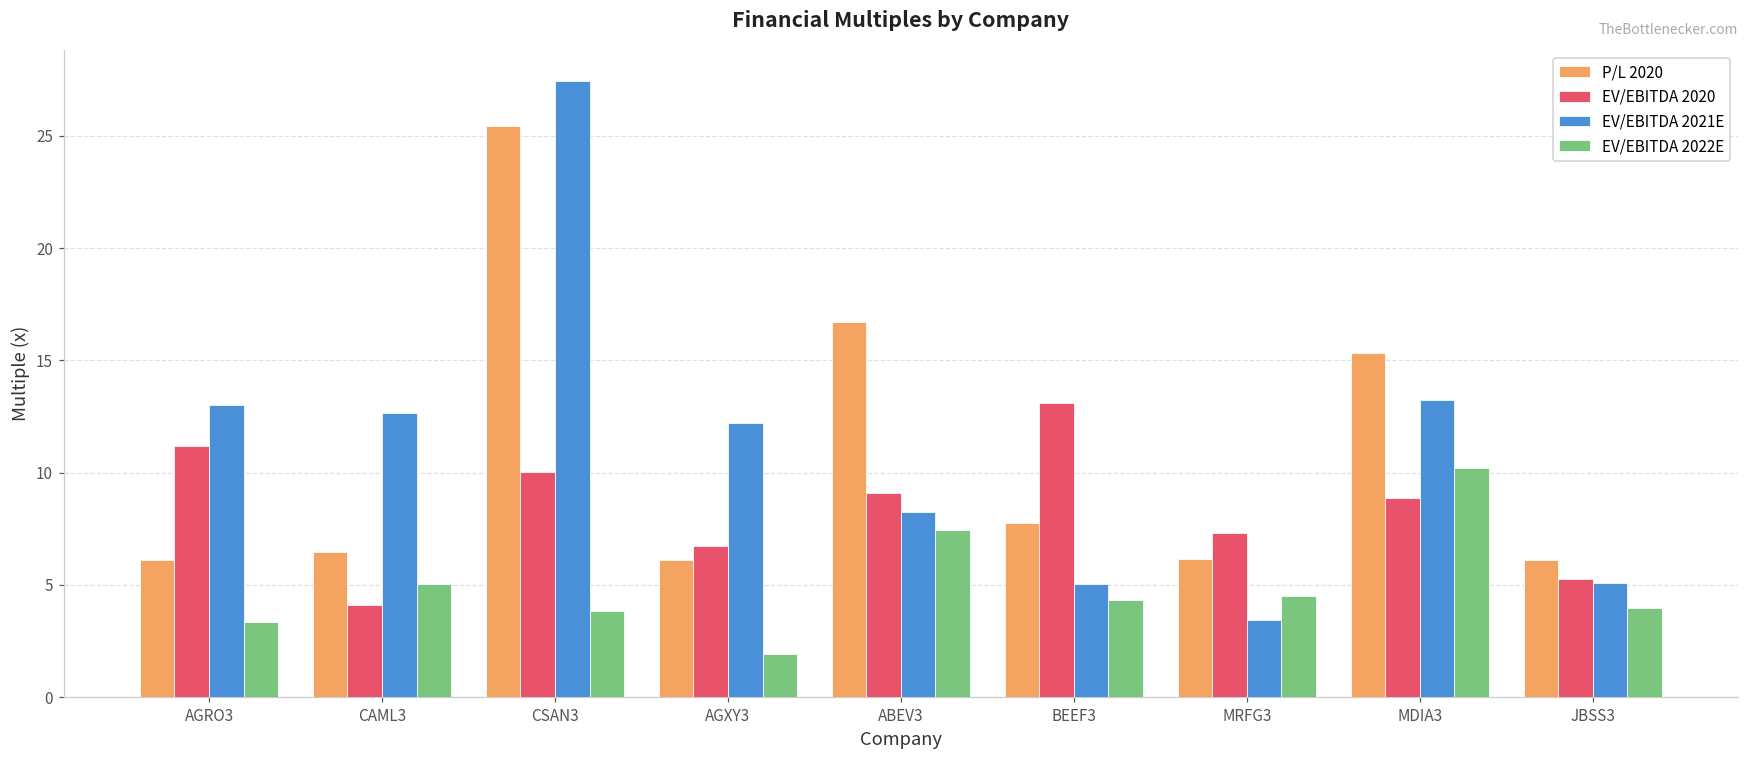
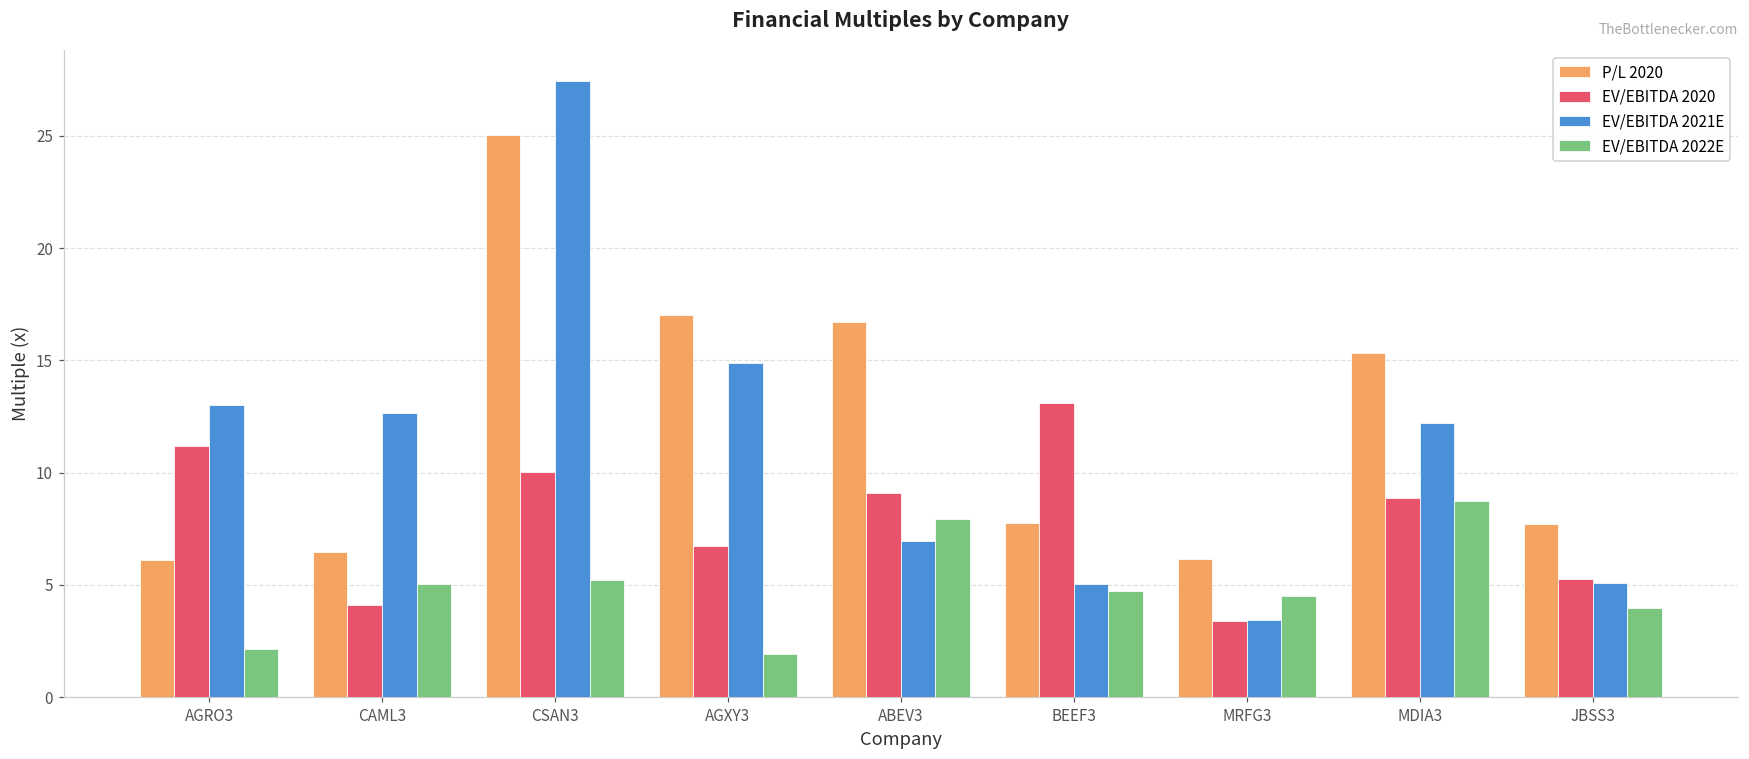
EV/EBITDA 2022E, AGRO3: 3.3 -> 2.1
P/L 2020, CSAN3: 25.5 -> 25.0
EV/EBITDA 2022E, CSAN3: 3.9 -> 5.2
P/L 2020, AGXY3: 6.1 -> 17.0
EV/EBITDA 2021E, AGXY3: 12.2 -> 14.9
EV/EBITDA 2021E, ABEV3: 8.2 -> 7.0
EV/EBITDA 2022E, ABEV3: 7.4 -> 8.0
EV/EBITDA 2022E, BEEF3: 4.3 -> 4.7
EV/EBITDA 2020, MRFG3: 7.3 -> 3.4
EV/EBITDA 2021E, MDIA3: 13.2 -> 12.2
EV/EBITDA 2022E, MDIA3: 10.2 -> 8.7
P/L 2020, JBSS3: 6.1 -> 7.7
